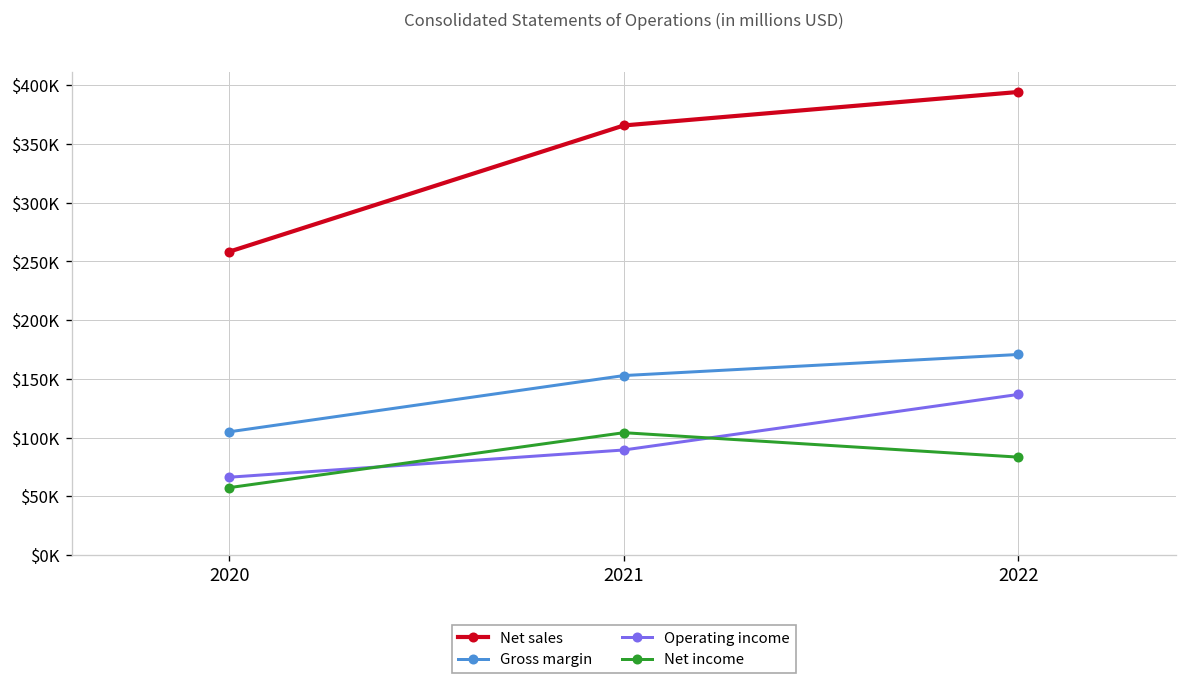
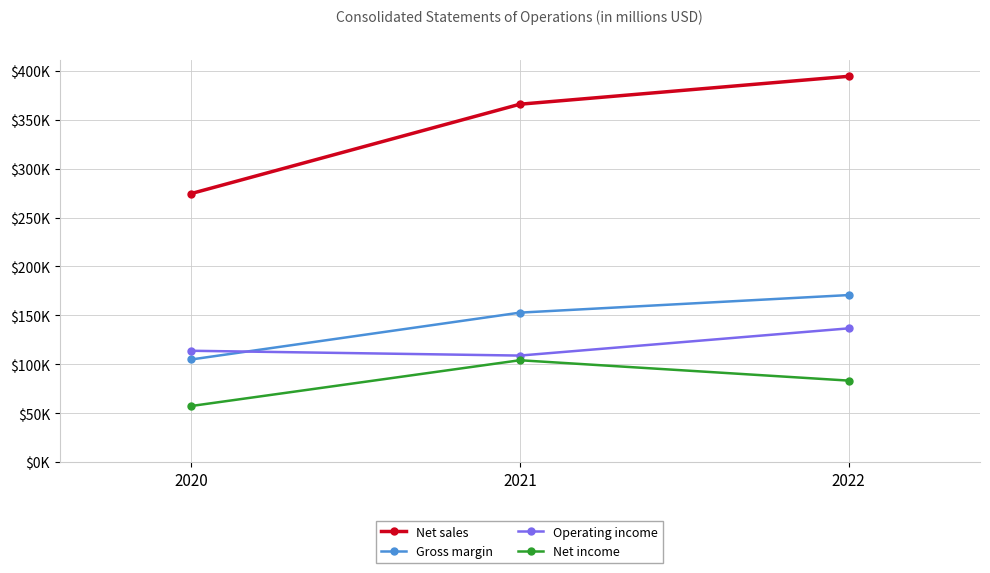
Net sales, 2020: $260000 -> $270000
Operating income, 2020: $70000 -> $110000
Operating income, 2021: $90000 -> $110000
